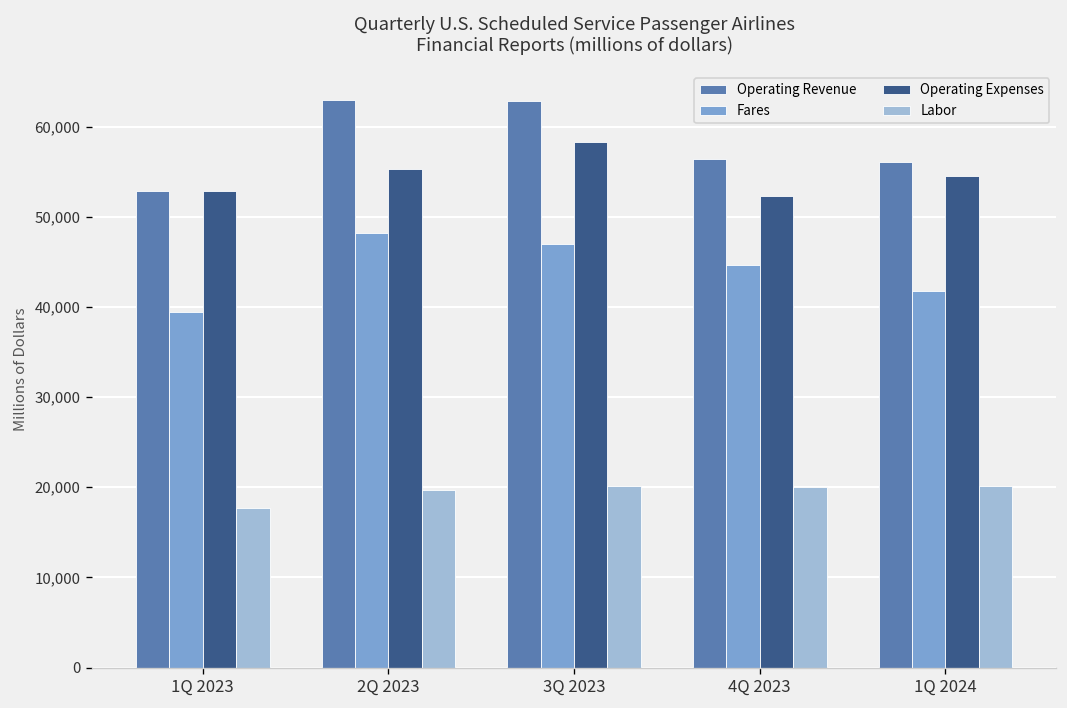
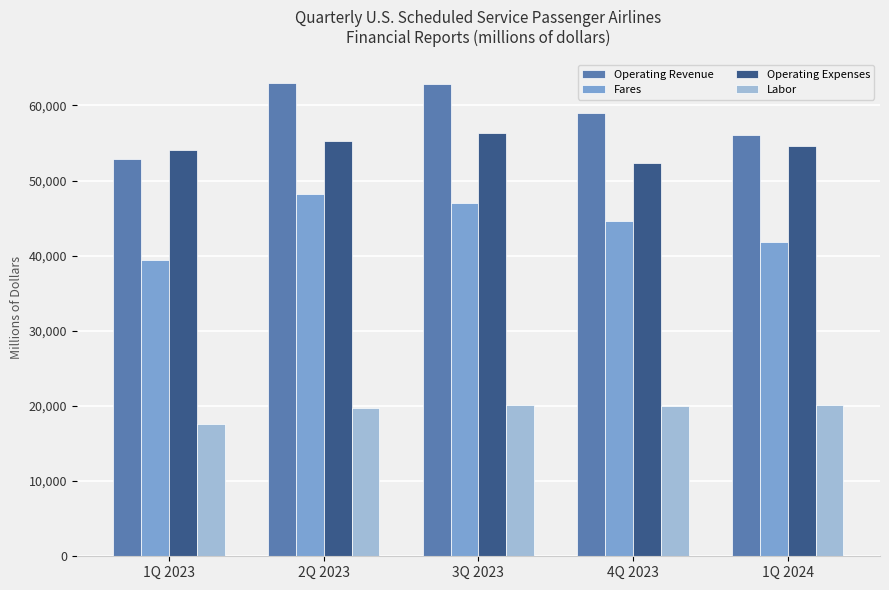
Operating Expenses, 1Q 2023: 53,000 -> 54,000
Operating Expenses, 3Q 2023: 58,000 -> 56,000
Operating Revenue, 4Q 2023: 56,000 -> 59,000
